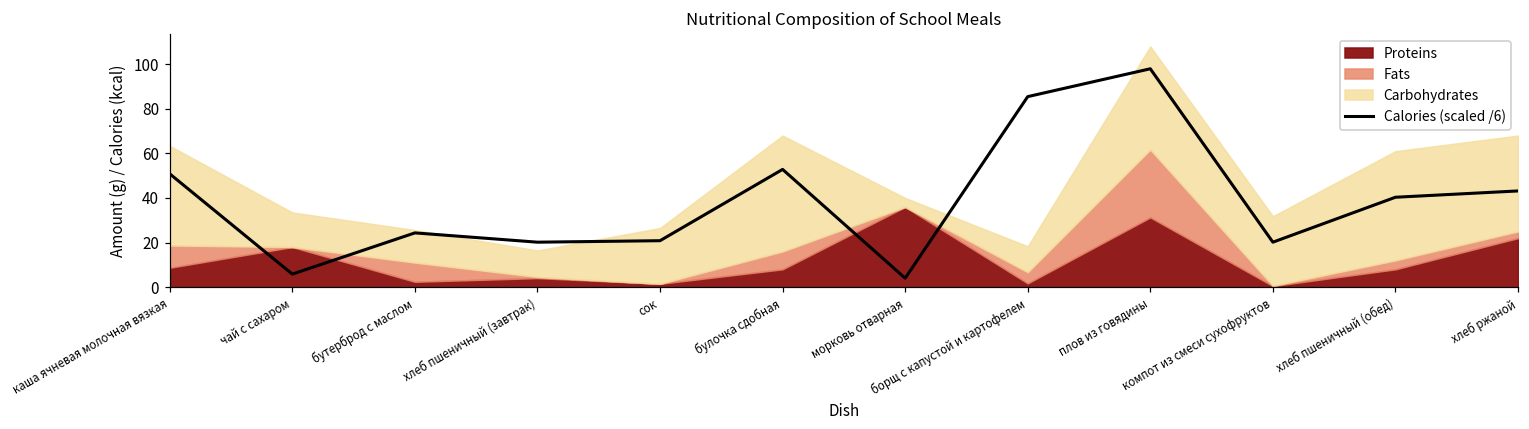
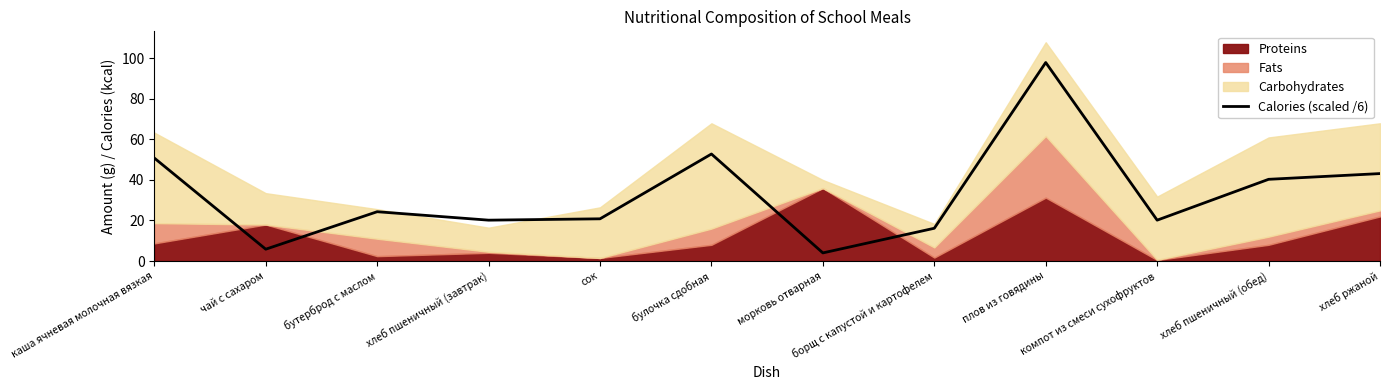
Calories (scaled /6), борщ с капустой и картофелем: 86 -> 16
